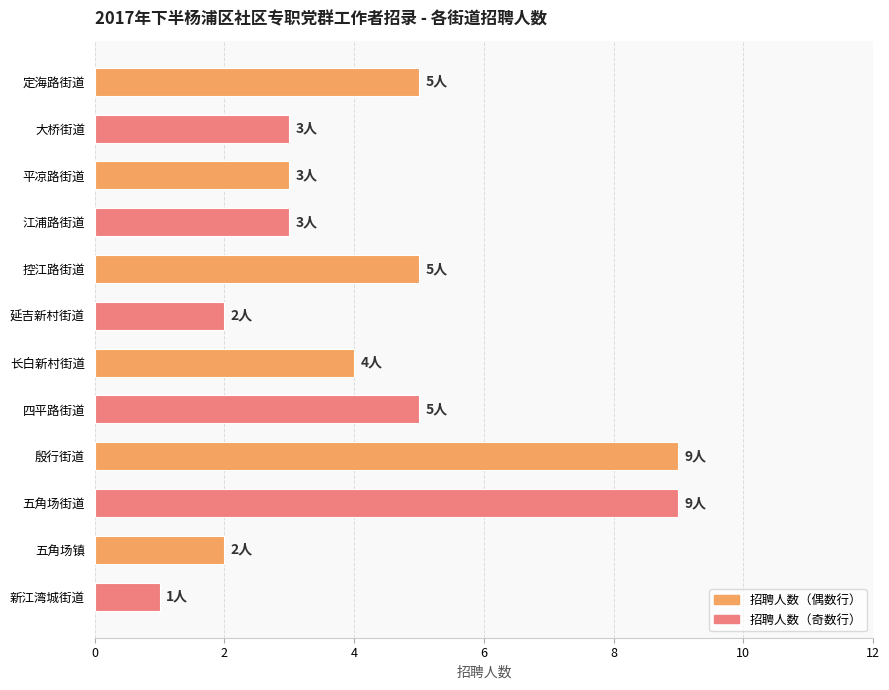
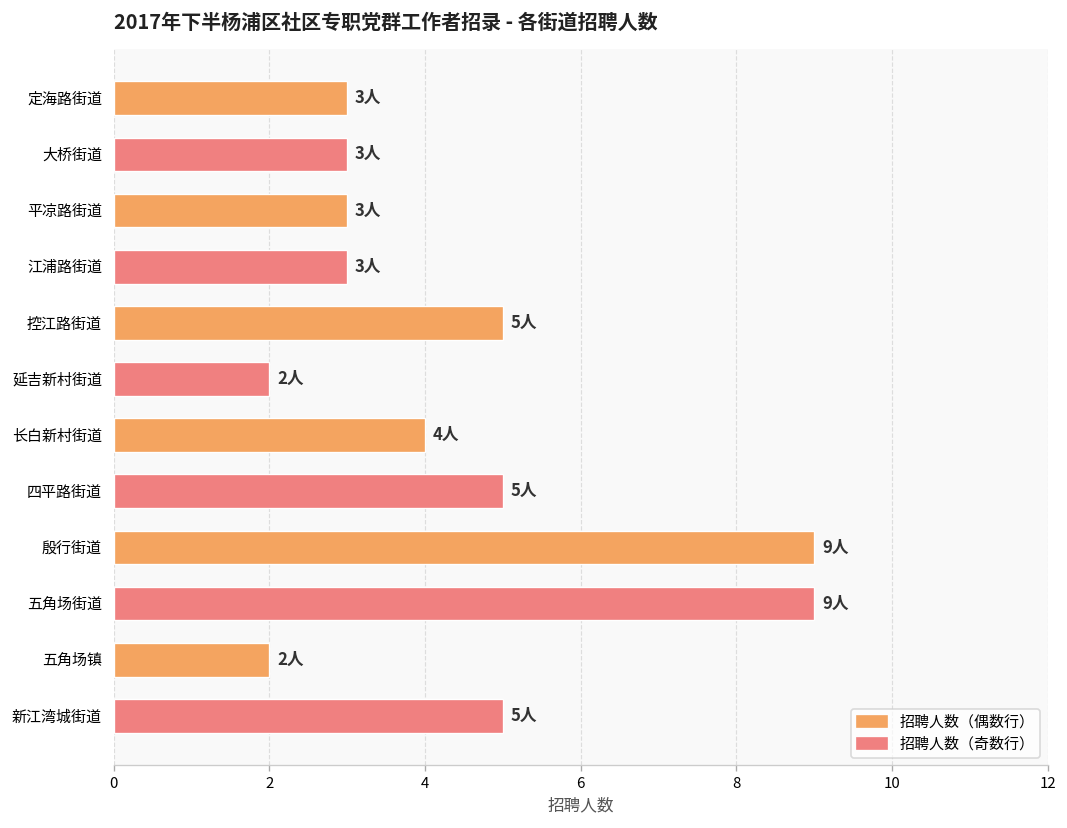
定海路街道: 5人 -> 3人
新江湾城街道: 1人 -> 5人
